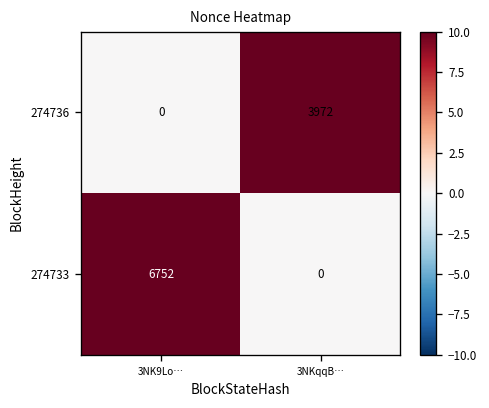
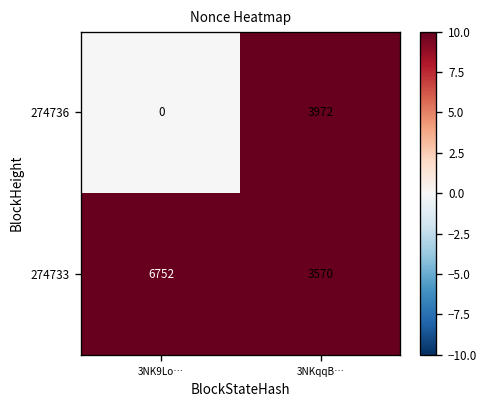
274733, 3NKqqB…: 0 -> 3570
